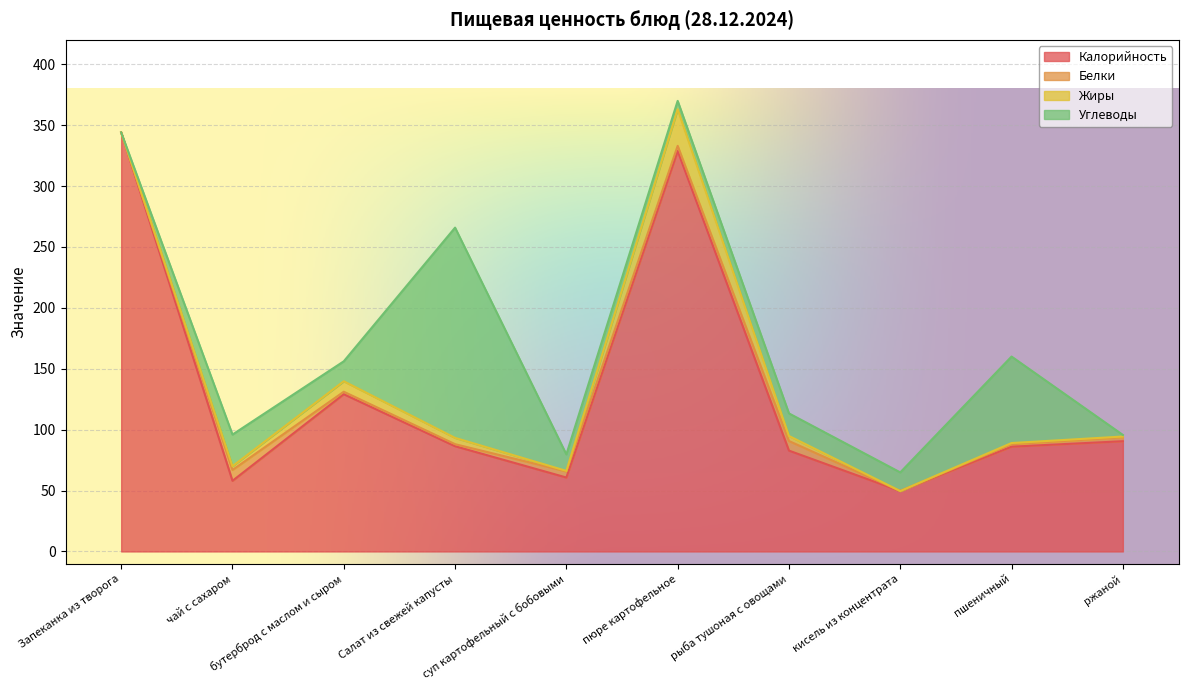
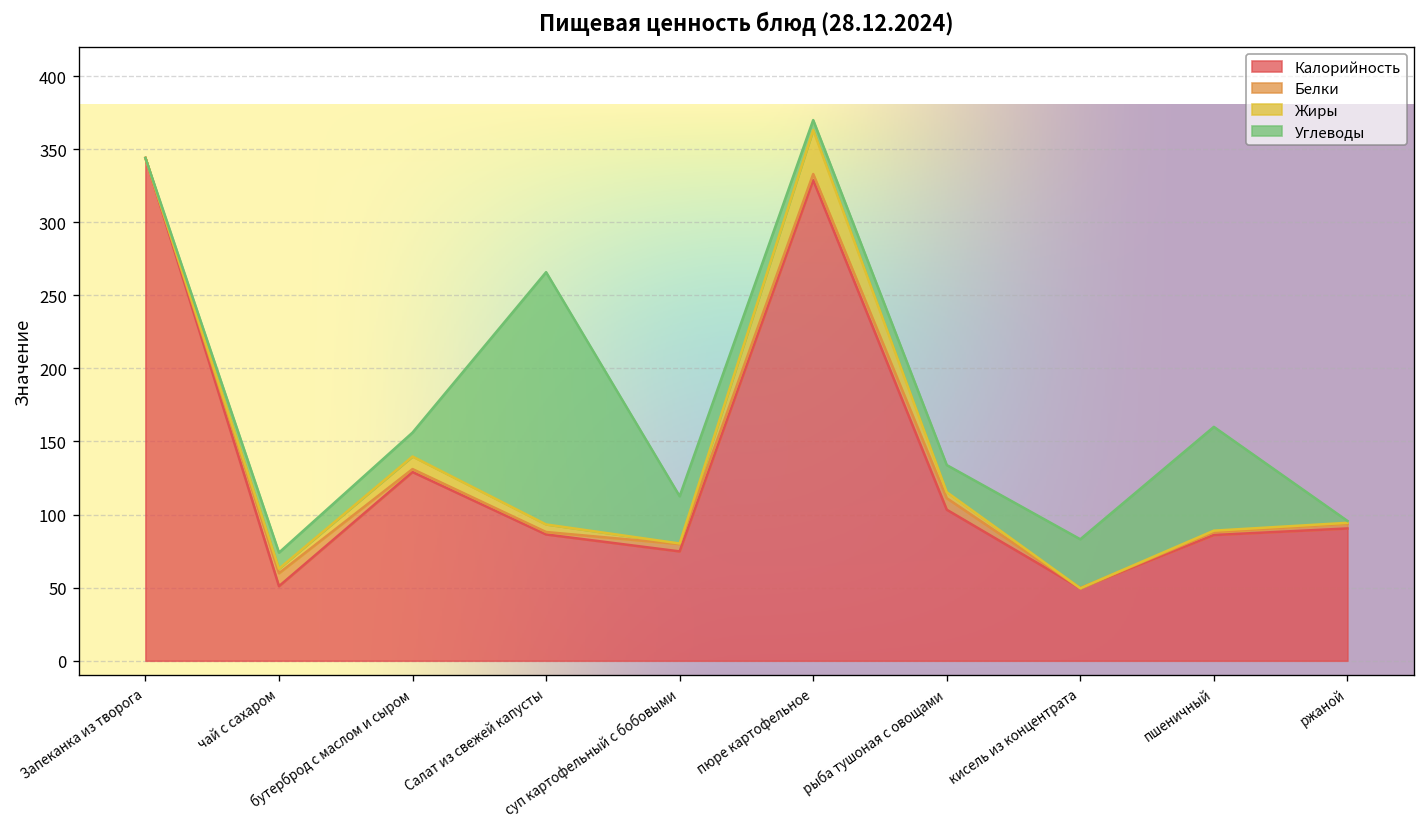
Калорийность, чай с сахаром: 58 -> 51
Углеводы, чай с сахаром: 26 -> 11
Калорийность, суп картофельный с бобовыми: 61 -> 75
Углеводы, суп картофельный с бобовыми: 14 -> 32
Калорийность, рыба тушоная с овощами: 83 -> 103
Углеводы, кисель из концентрата: 15 -> 33
